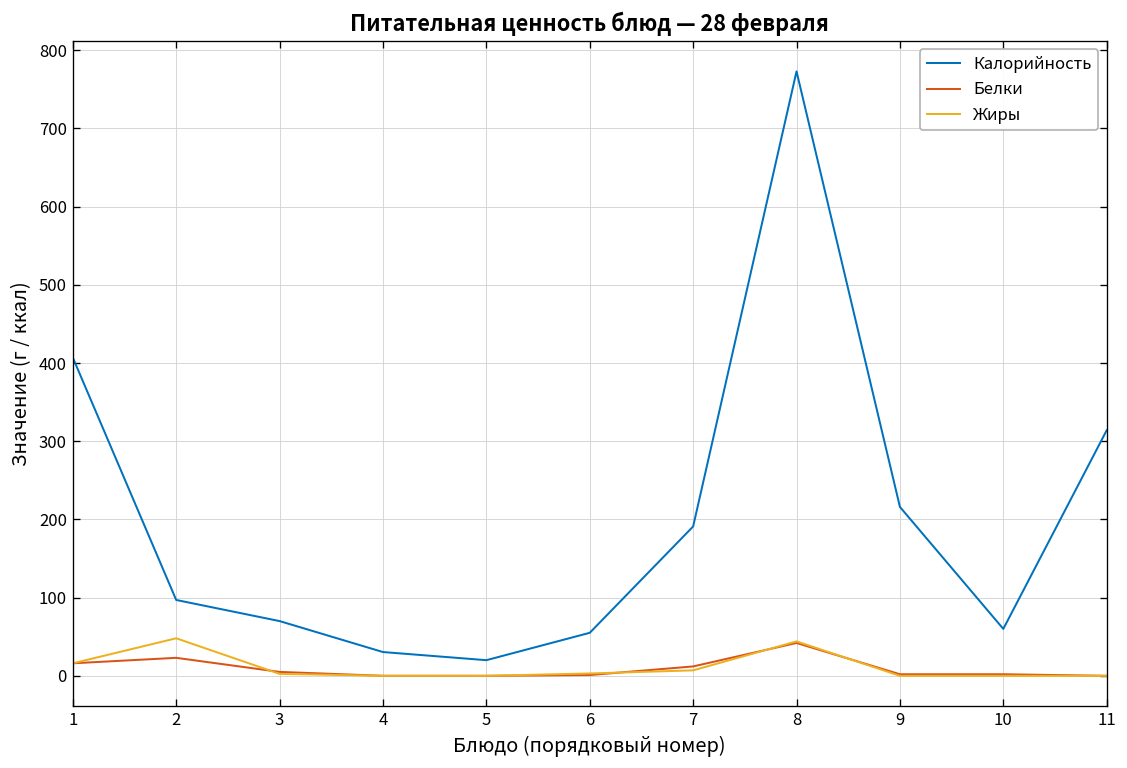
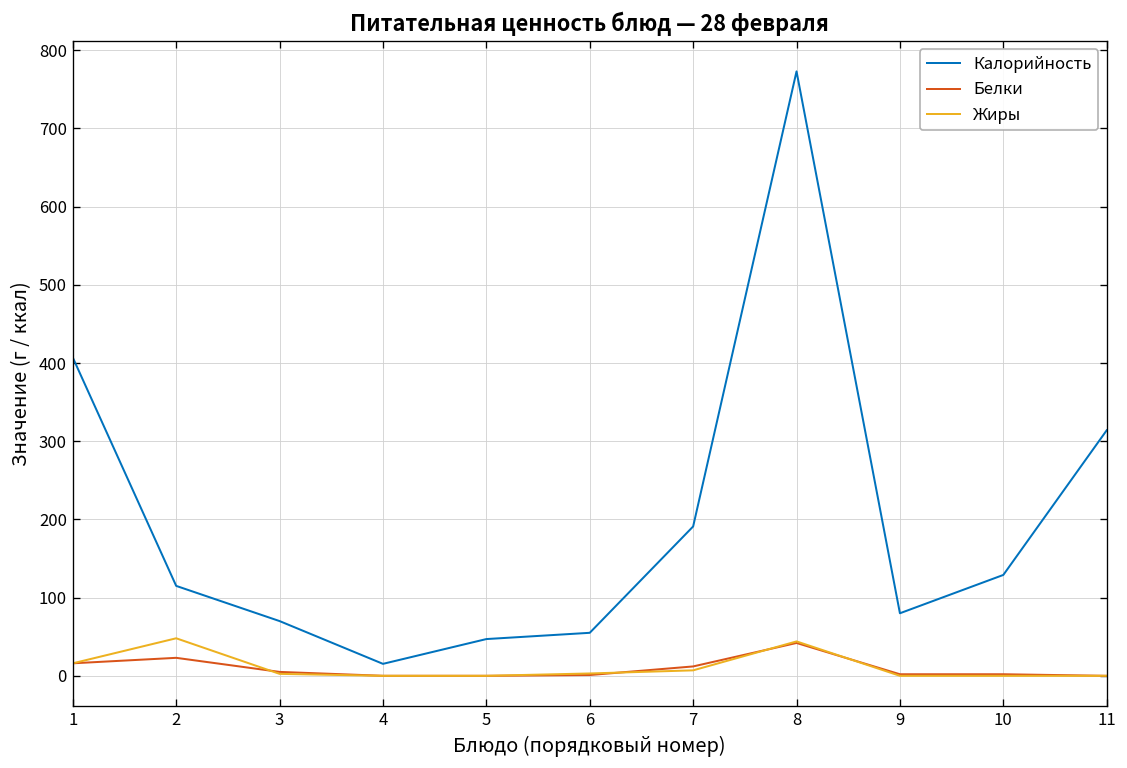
Калорийность, 2: 100 -> 120
Калорийность, 4: 30 -> 20
Калорийность, 5: 20 -> 50
Калорийность, 9: 220 -> 80
Калорийность, 10: 60 -> 130
